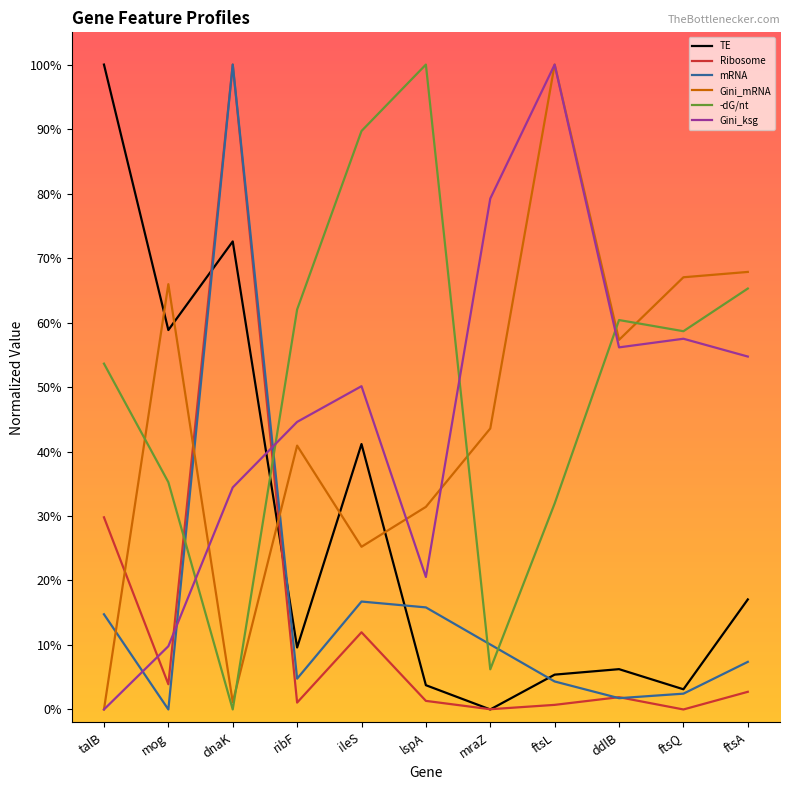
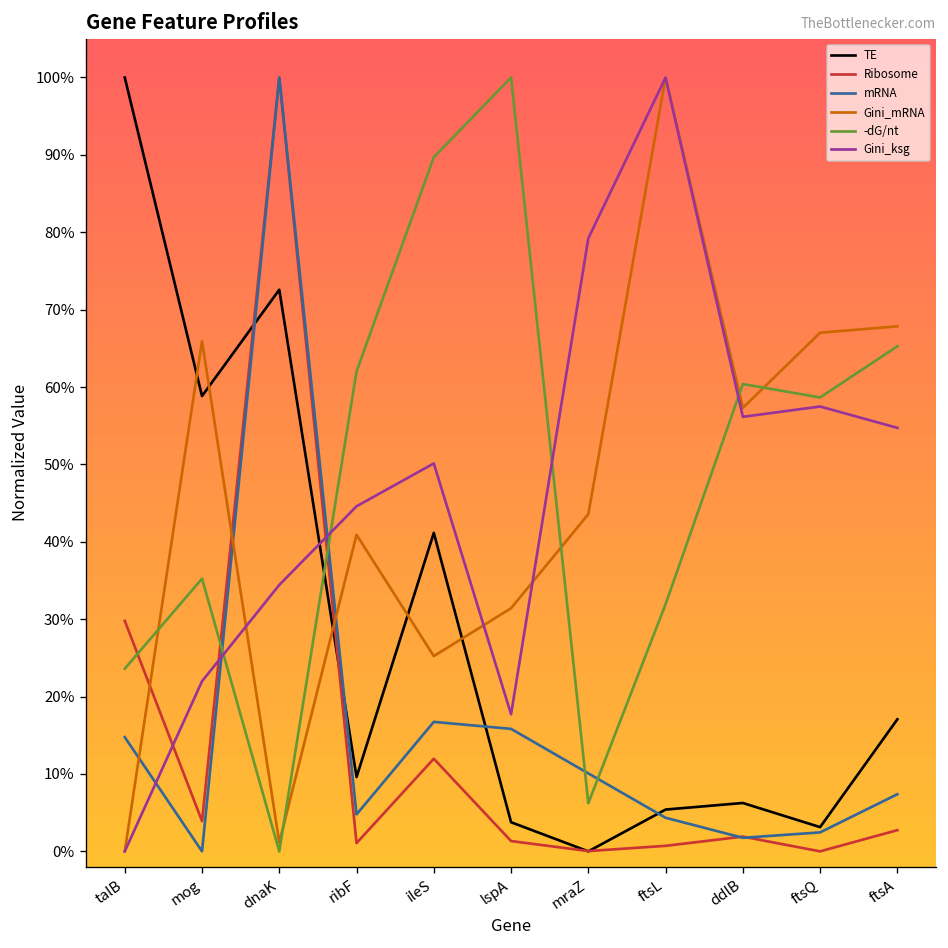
-dG/nt, talB: 54% -> 24%
Gini_ksg, mog: 10% -> 22%
Gini_ksg, lspA: 21% -> 18%
